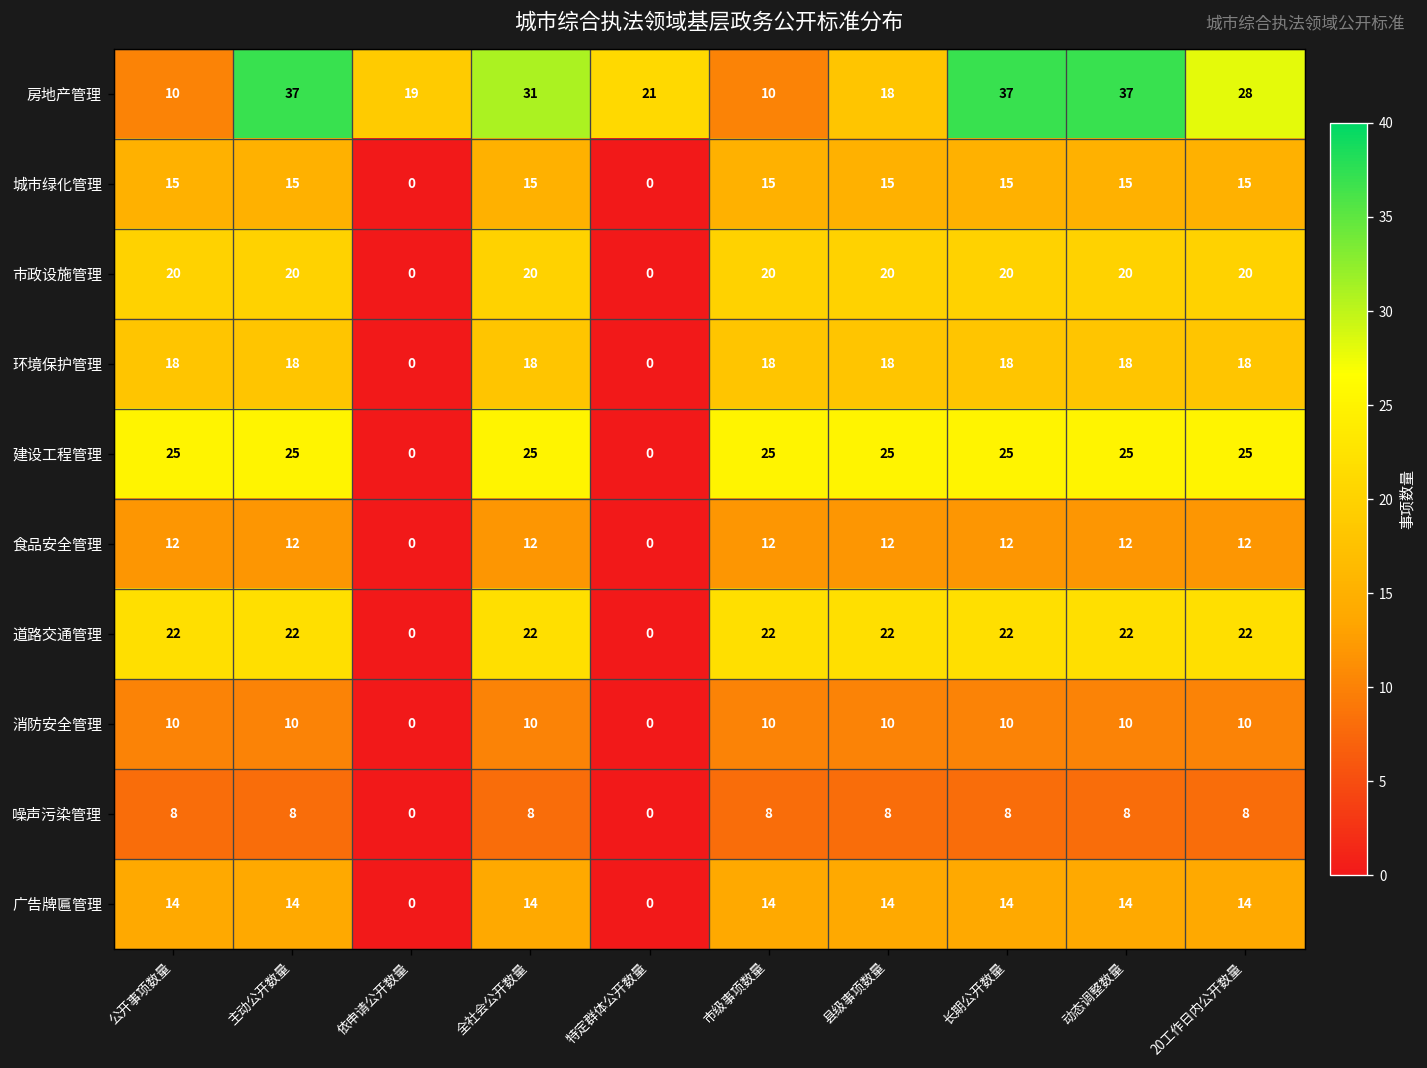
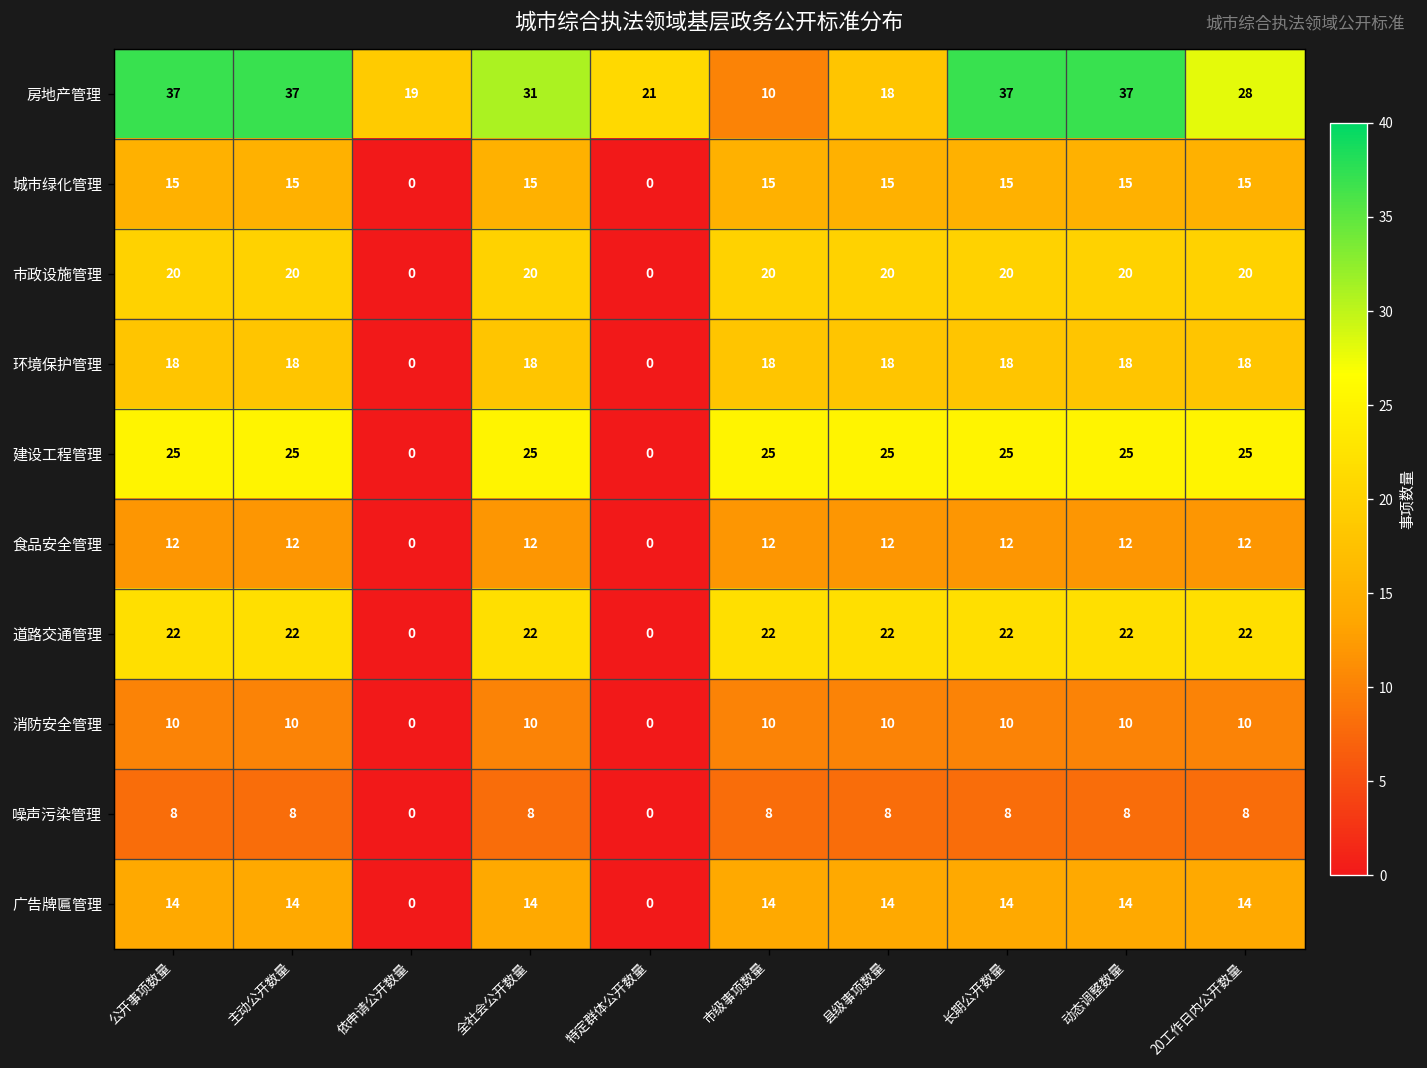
房地产管理, 公开事项数量: 10 -> 37
